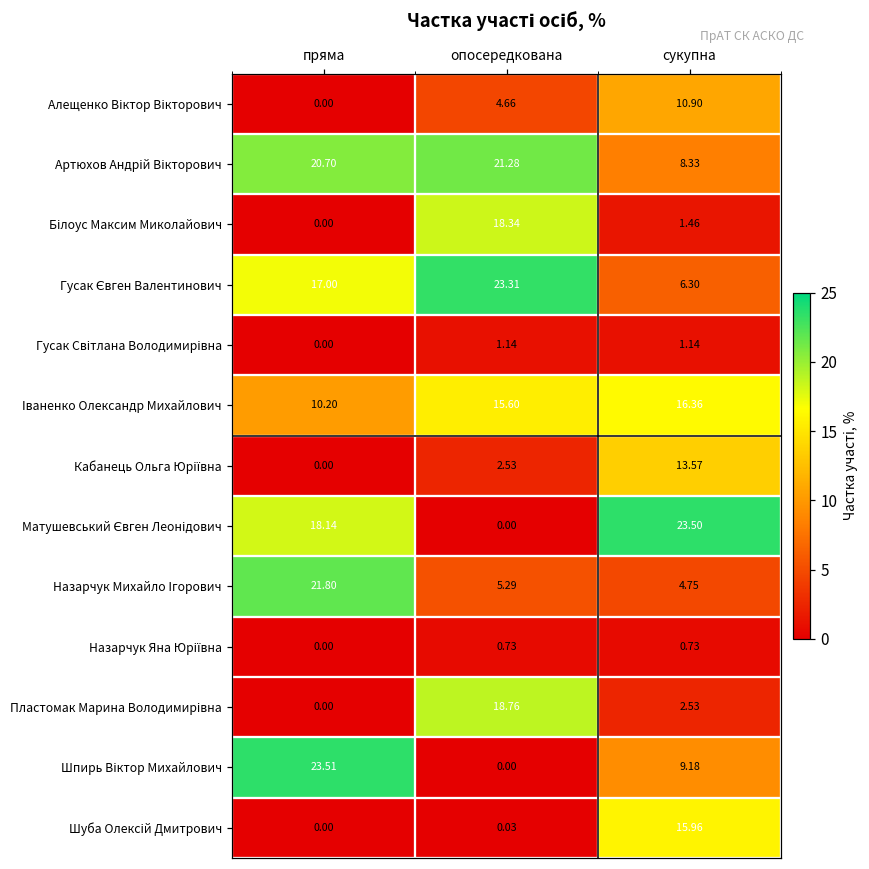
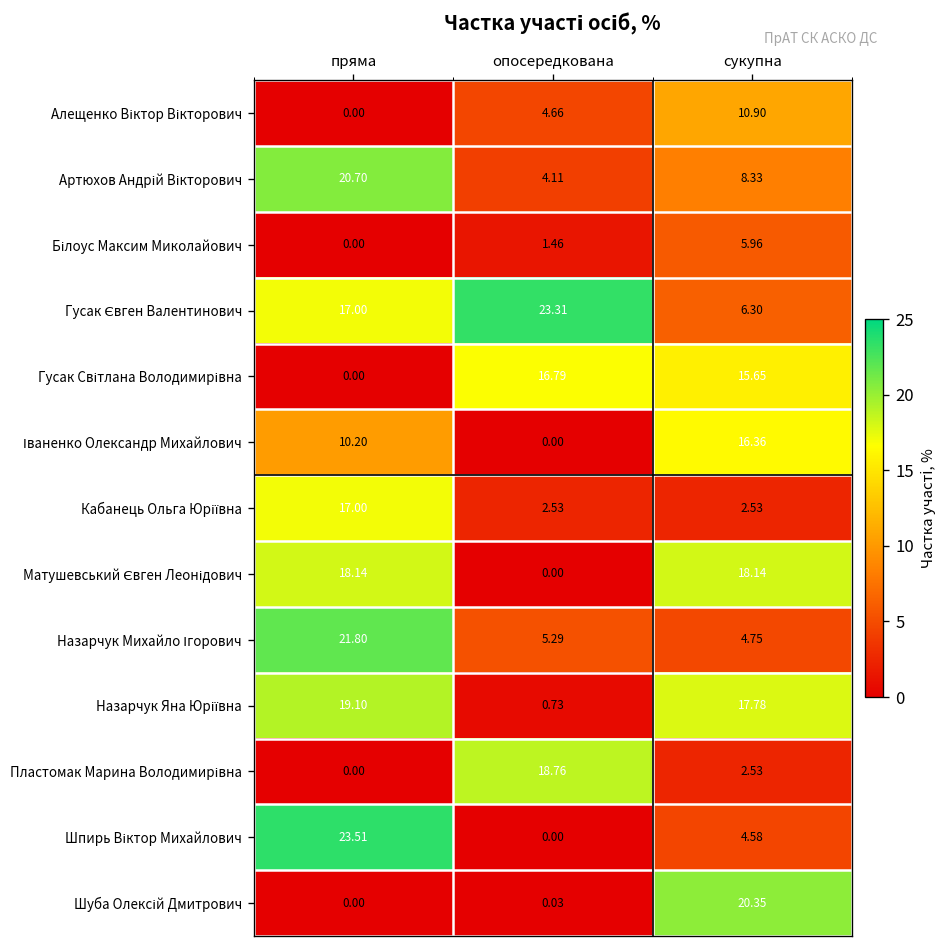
Артюхов Андрій Вікторович, опосередкована: 21.28 -> 4.11
Білоус Максим Миколайович, опосередкована: 18.34 -> 1.46
Білоус Максим Миколайович, сукупна: 1.46 -> 5.96
Гусак Світлана Володимирівна, опосередкована: 1.14 -> 16.79
Гусак Світлана Володимирівна, сукупна: 1.14 -> 15.65
Іваненко Олександр Михайлович, опосередкована: 15.60 -> 0.00
Кабанець Ольга Юріївна, пряма: 0.00 -> 17.00
Кабанець Ольга Юріївна, сукупна: 13.57 -> 2.53
Матушевський Євген Леонідович, сукупна: 23.50 -> 18.14
Назарчук Яна Юріївна, пряма: 0.00 -> 19.10
Назарчук Яна Юріївна, сукупна: 0.73 -> 17.78
Шпирь Віктор Михайлович, сукупна: 9.18 -> 4.58
Шуба Олексій Дмитрович, сукупна: 15.96 -> 20.35
